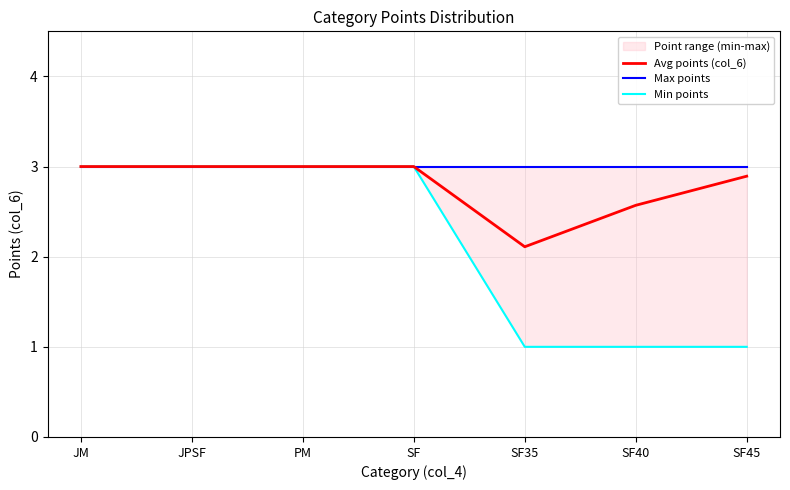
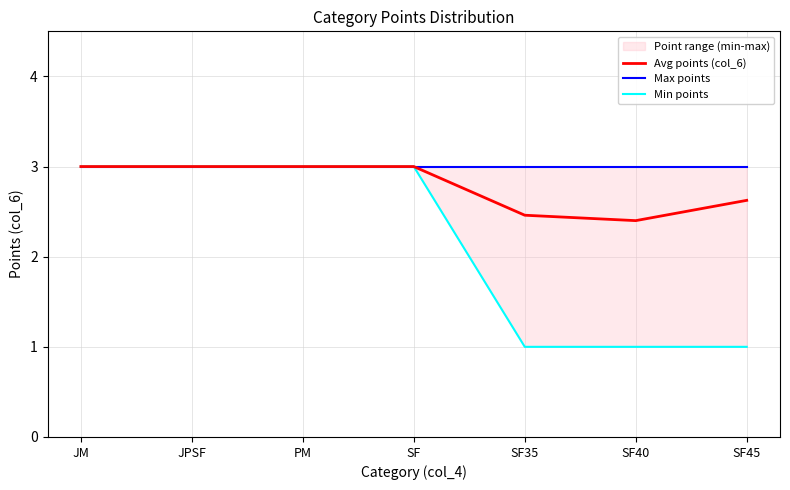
Avg points (col_6), SF35: 2.1 -> 2.5
Avg points (col_6), SF40: 2.6 -> 2.4
Avg points (col_6), SF45: 2.9 -> 2.6
